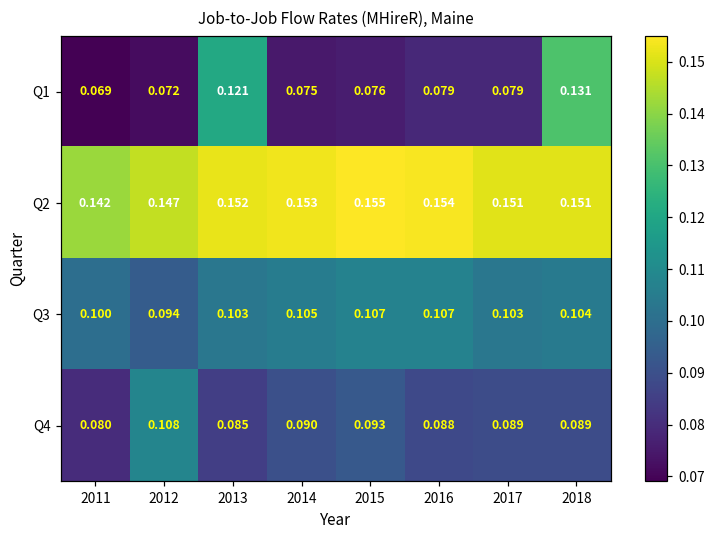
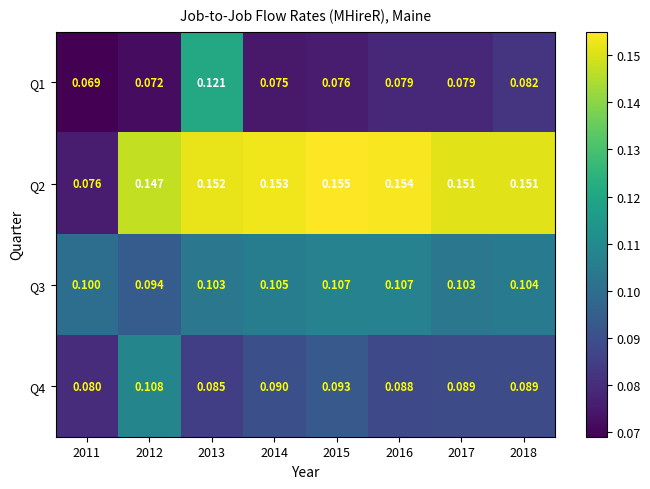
Q1, 2018: 0.131 -> 0.082
Q2, 2011: 0.142 -> 0.076
